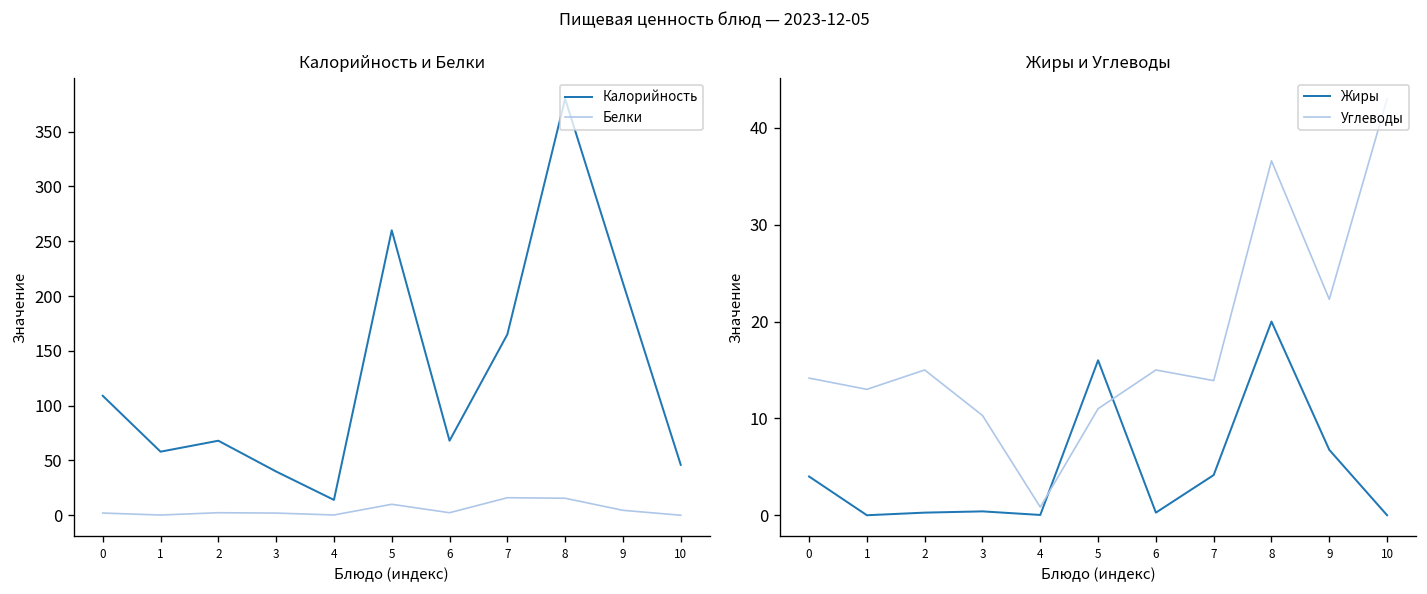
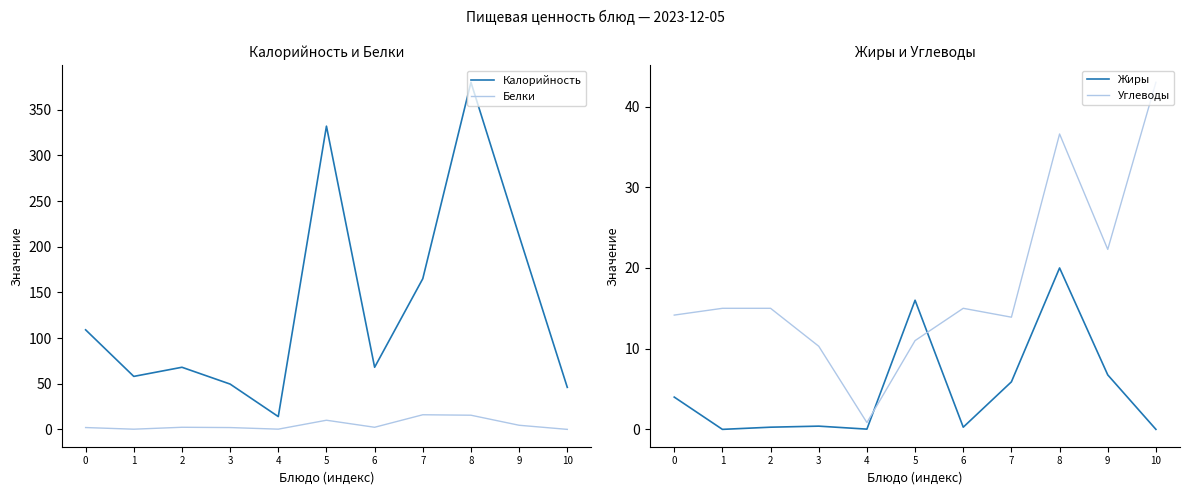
Калорийность и Белки, Калорийность, 3: 40 -> 50
Калорийность и Белки, Калорийность, 5: 260 -> 330
Жиры и Углеводы, Углеводы, 1: 13 -> 15
Жиры и Углеводы, Жиры, 7: 4 -> 6
